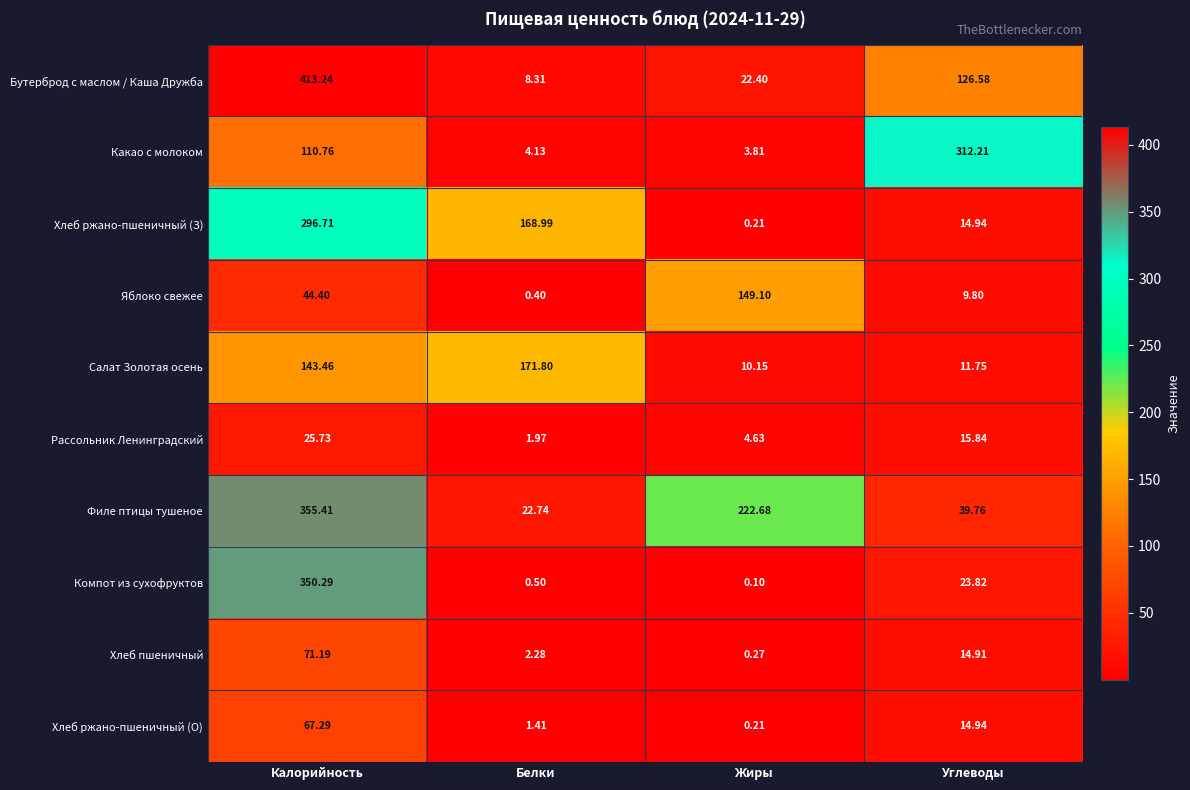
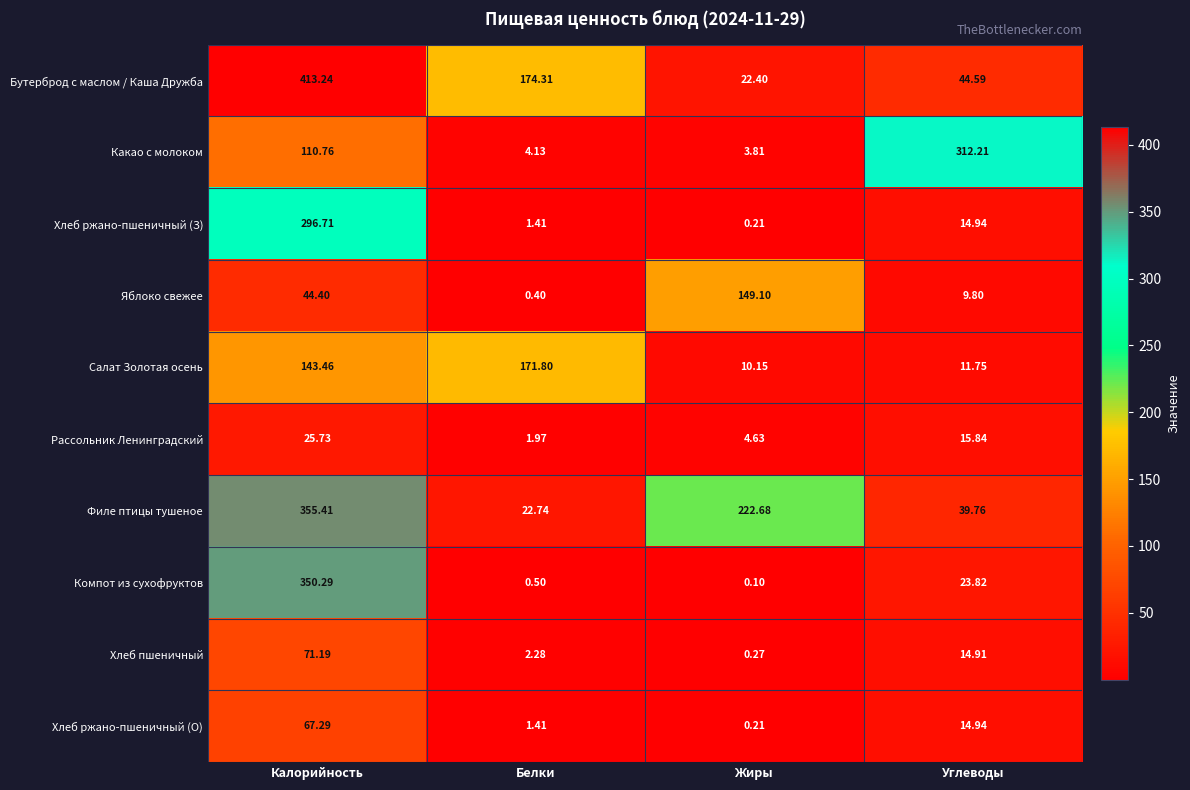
Бутерброд с маслом / Каша Дружба, Белки: 8.31 -> 174.31
Бутерброд с маслом / Каша Дружба, Углеводы: 126.58 -> 44.59
Хлеб ржано-пшеничный (З), Белки: 168.99 -> 1.41
